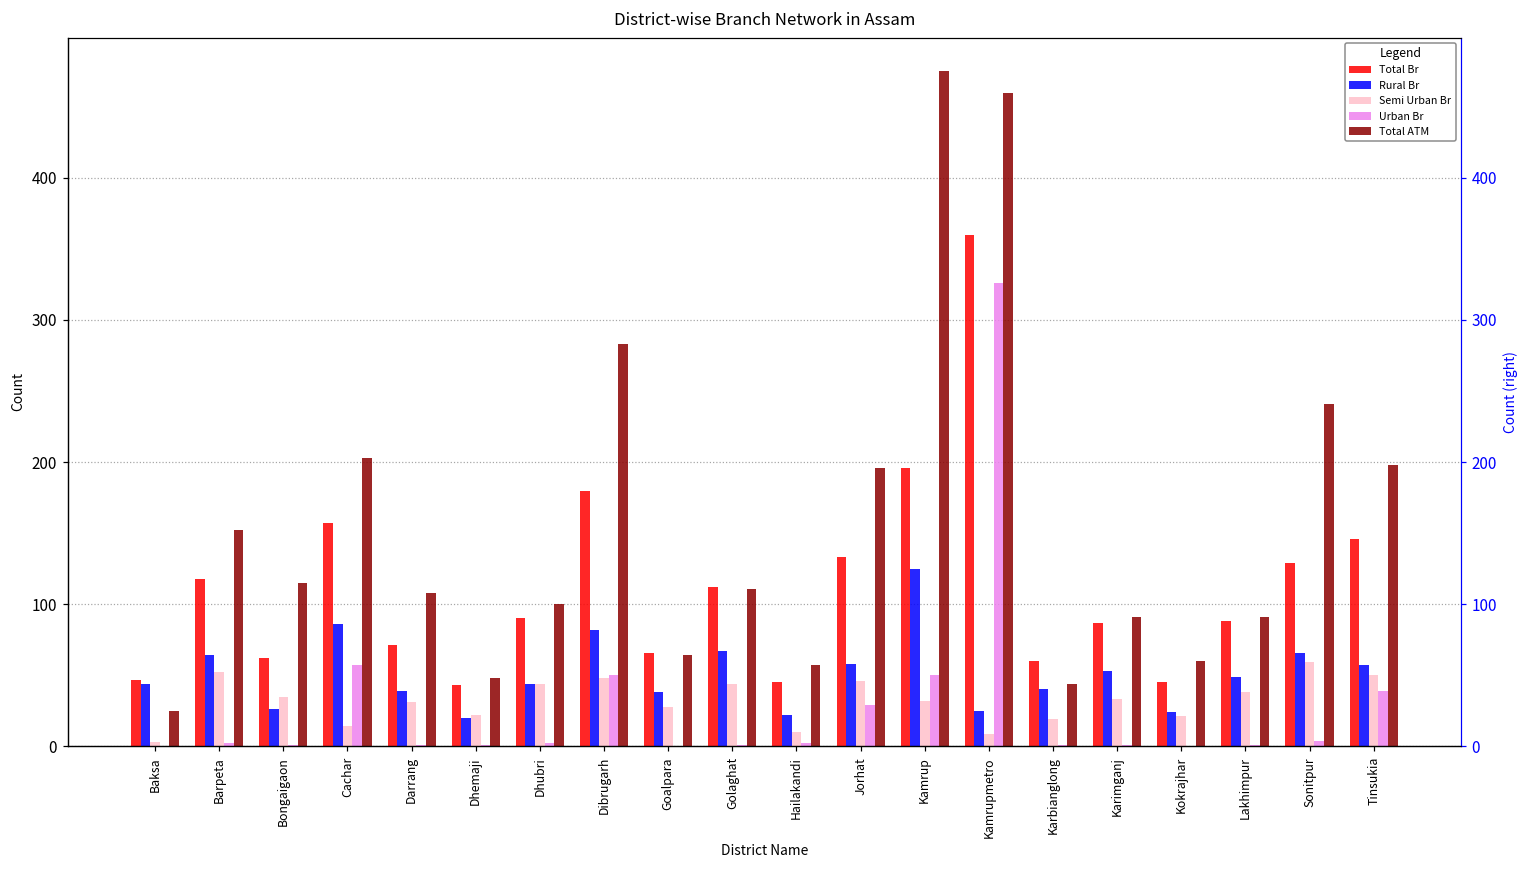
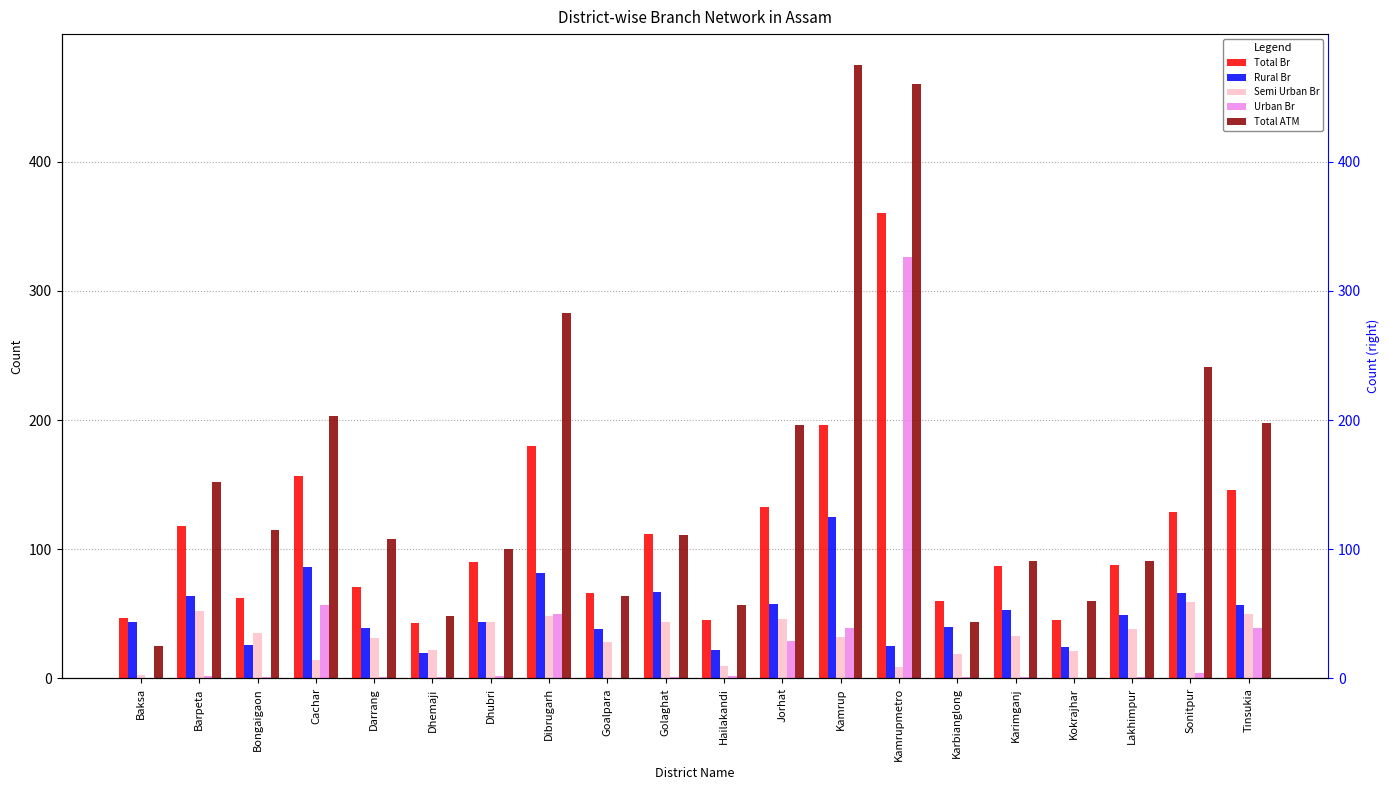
Urban Br, Kamrup: 50 -> 39
